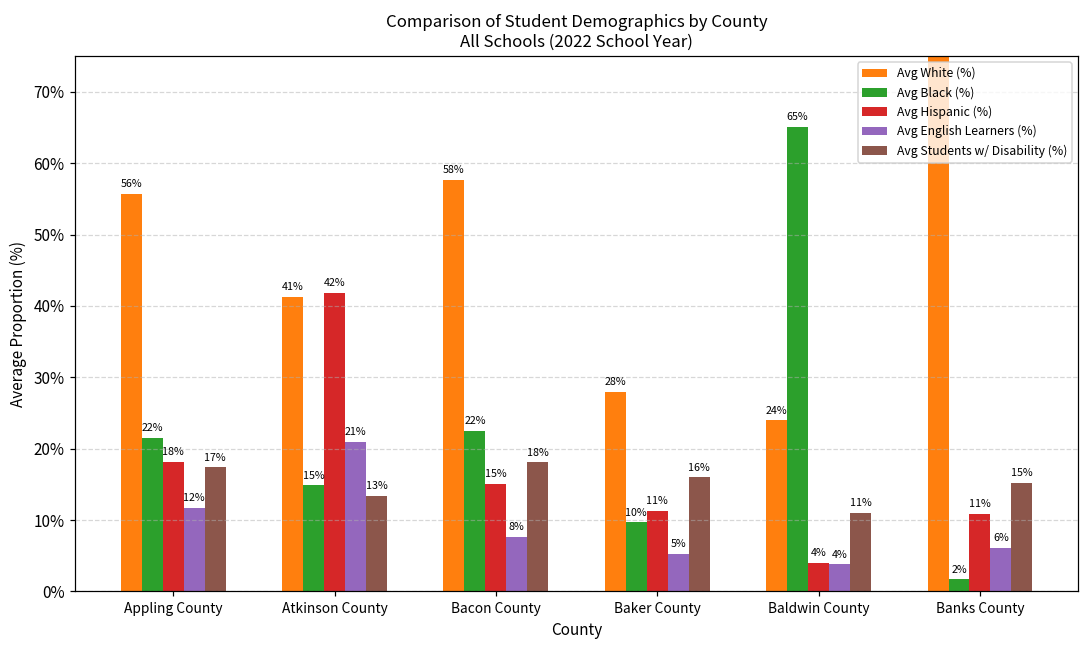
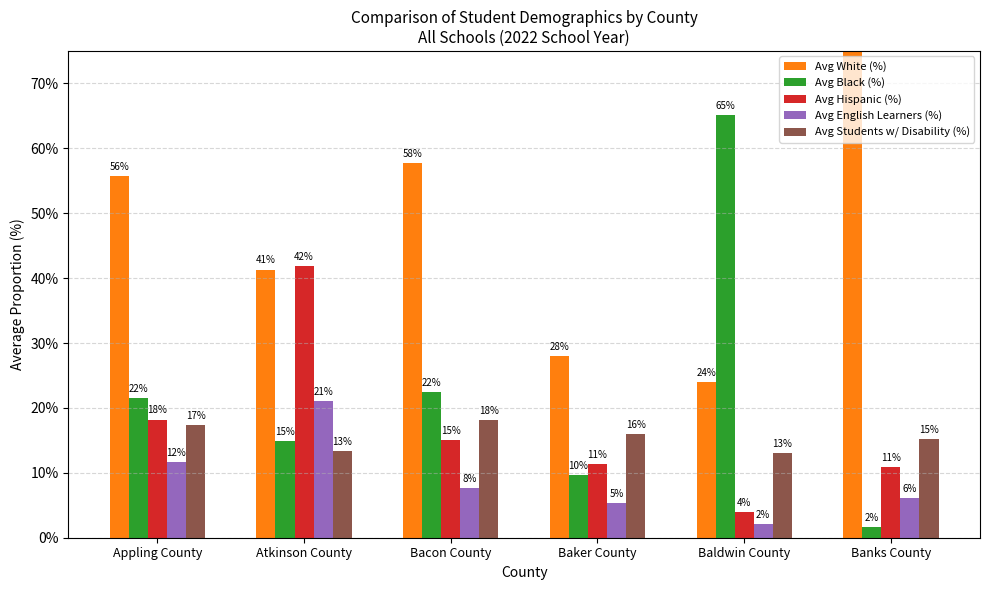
Avg English Learners (%), Baldwin County: 4% -> 2%
Avg Students w/ Disability (%), Baldwin County: 11% -> 13%
